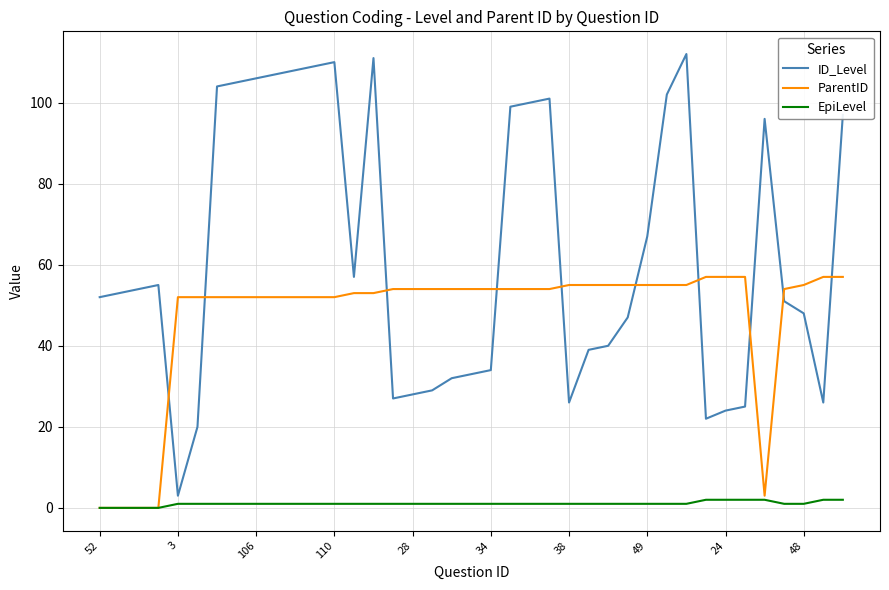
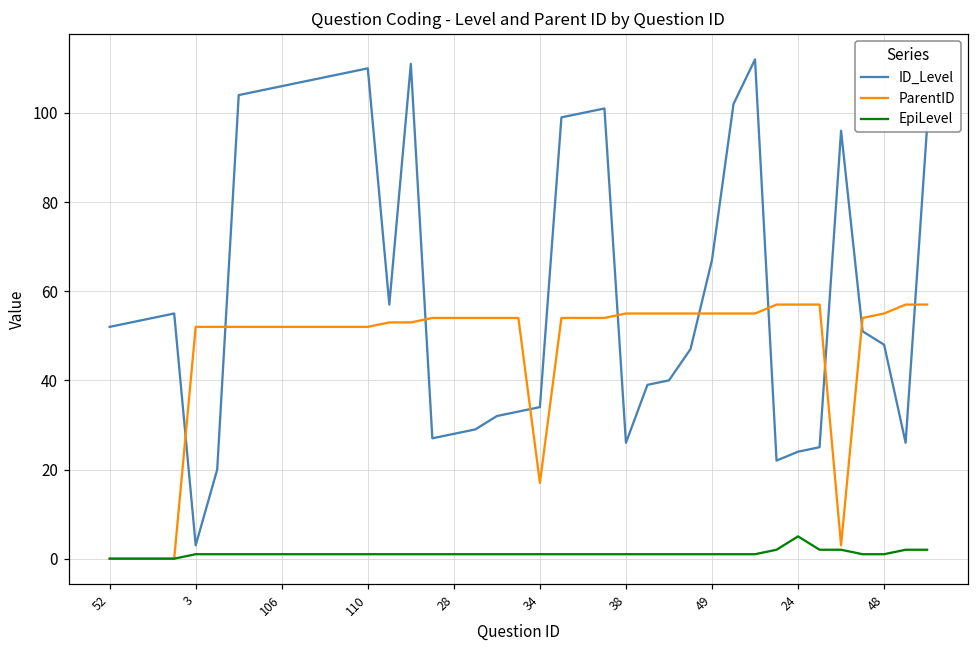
ParentID, 34: 54 -> 17
EpiLevel, 24: 2 -> 5
